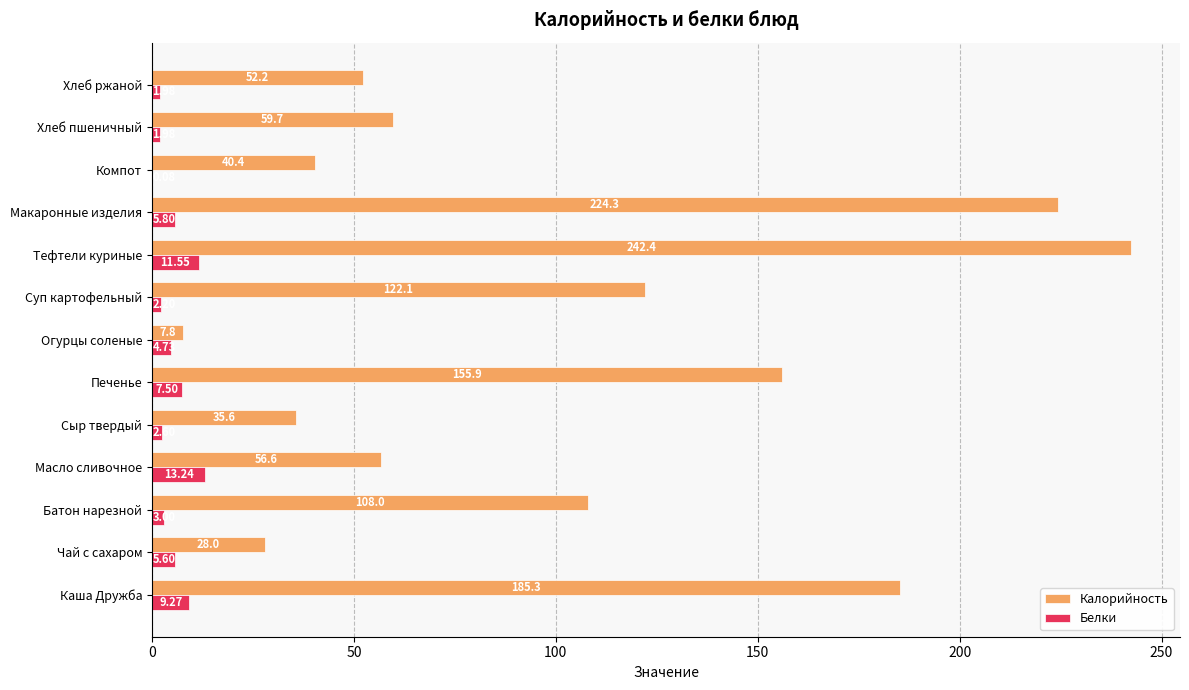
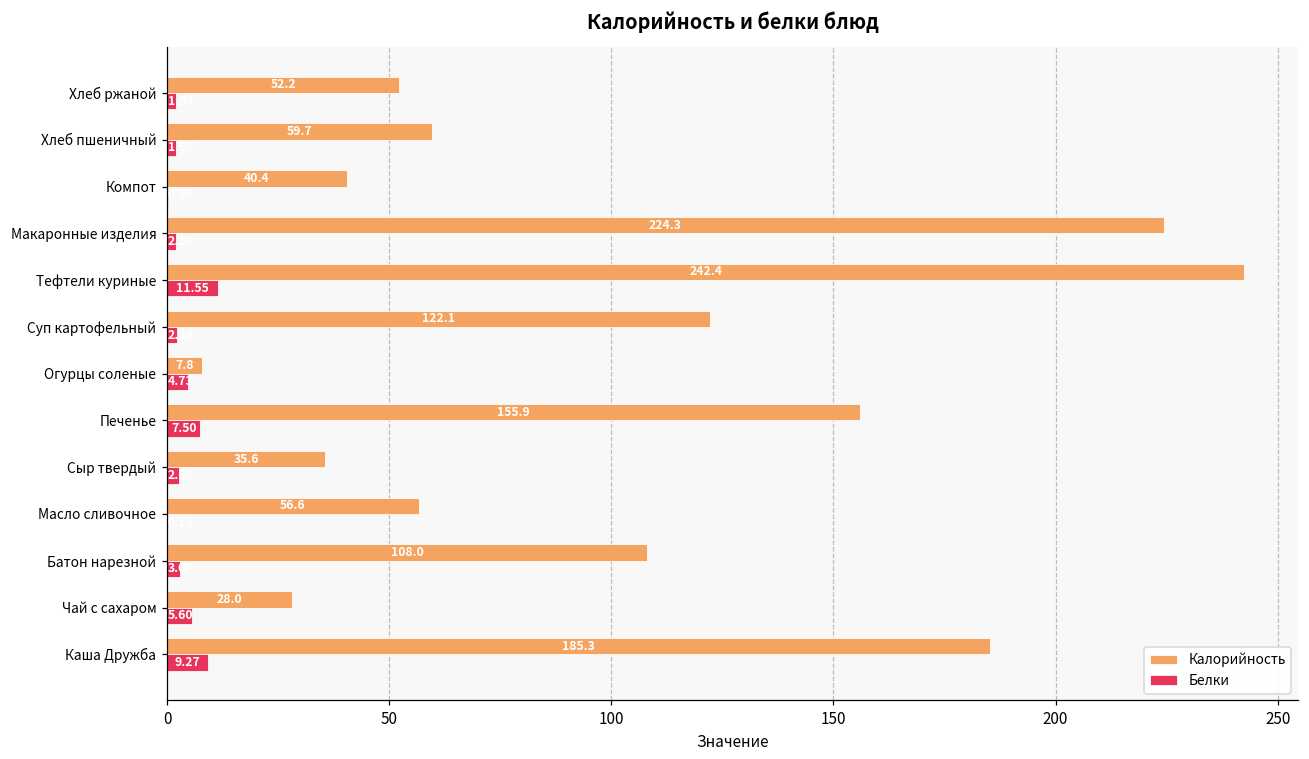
Белки, Макаронные изделия: 6 -> 2
Белки, Масло сливочное: 13 -> 0
